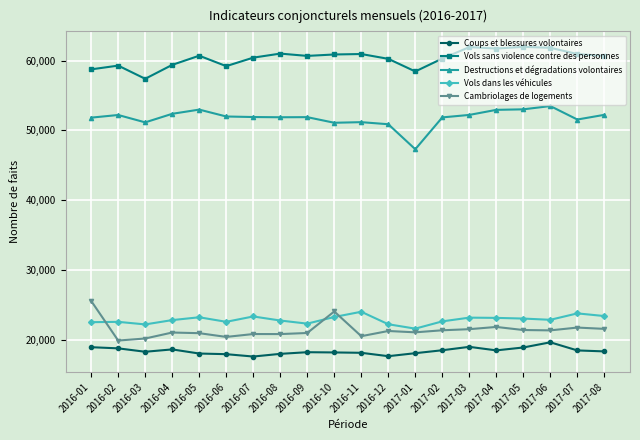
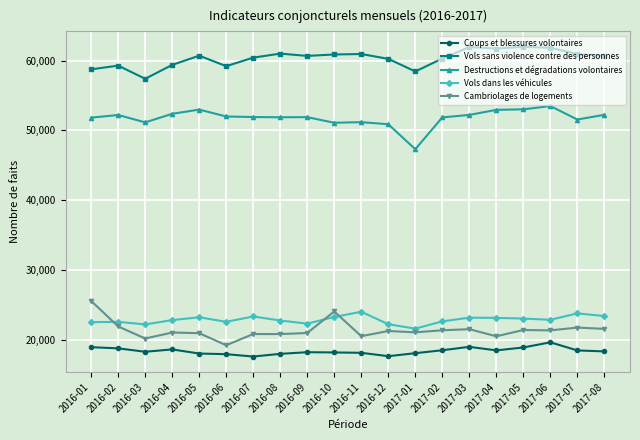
Cambriolages de logements, 2016-02: 20,000 -> 22,000
Cambriolages de logements, 2016-06: 20,000 -> 19,000
Cambriolages de logements, 2017-04: 22,000 -> 20,000
